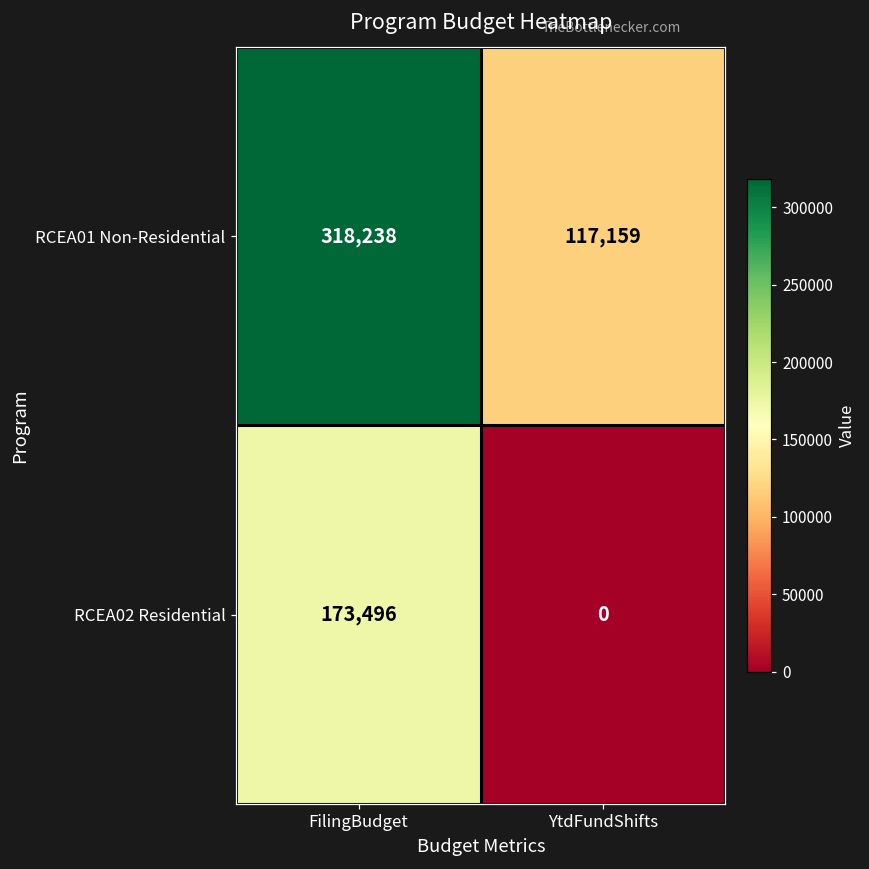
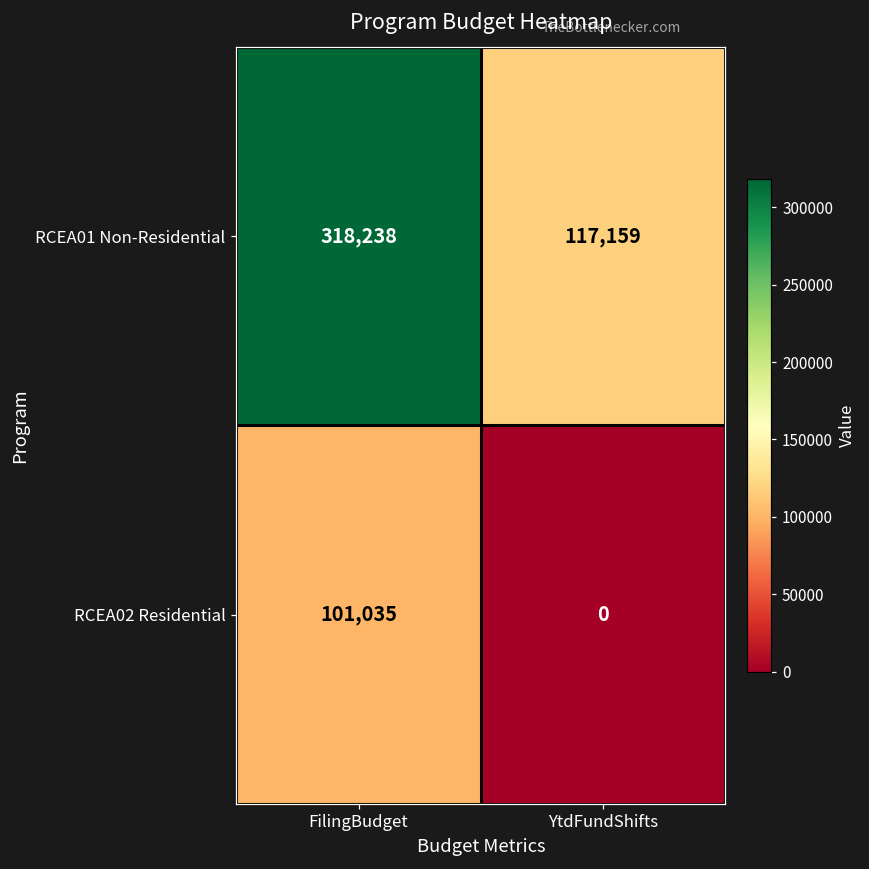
RCEA02 Residential, FilingBudget: 173,496 -> 101,035
